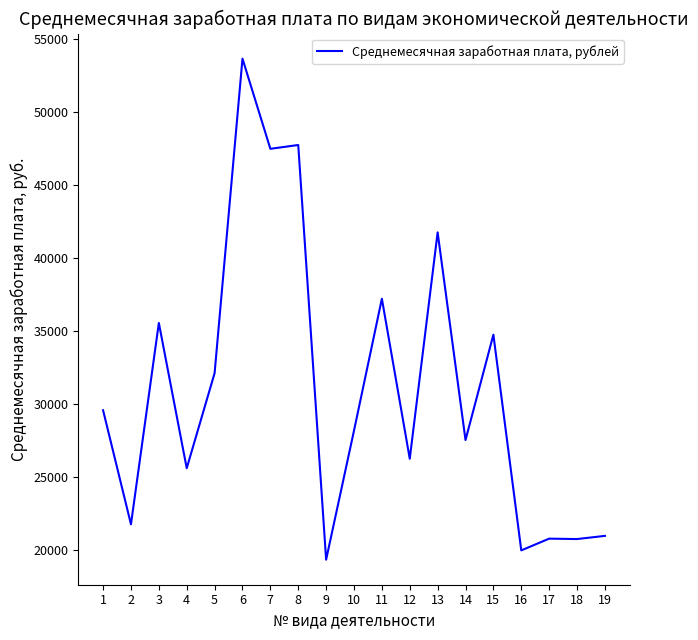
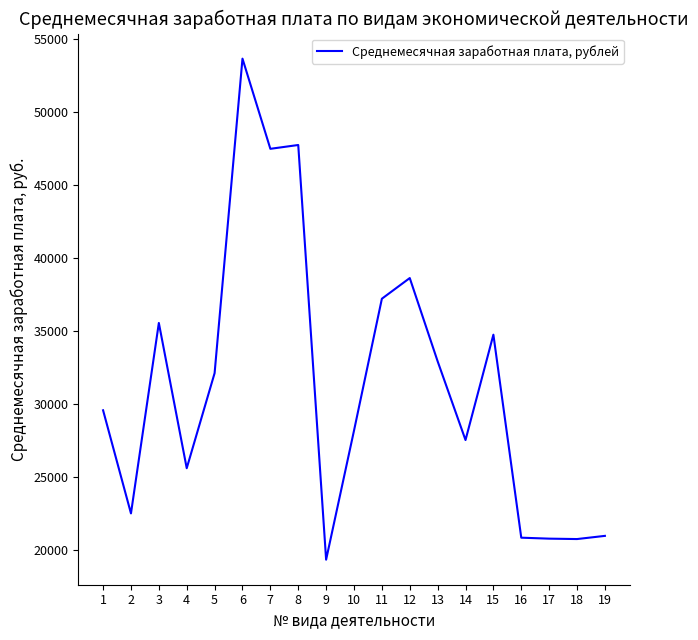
2: 21800 -> 22500
12: 26300 -> 38600
13: 41800 -> 32900
16: 20000 -> 20900
